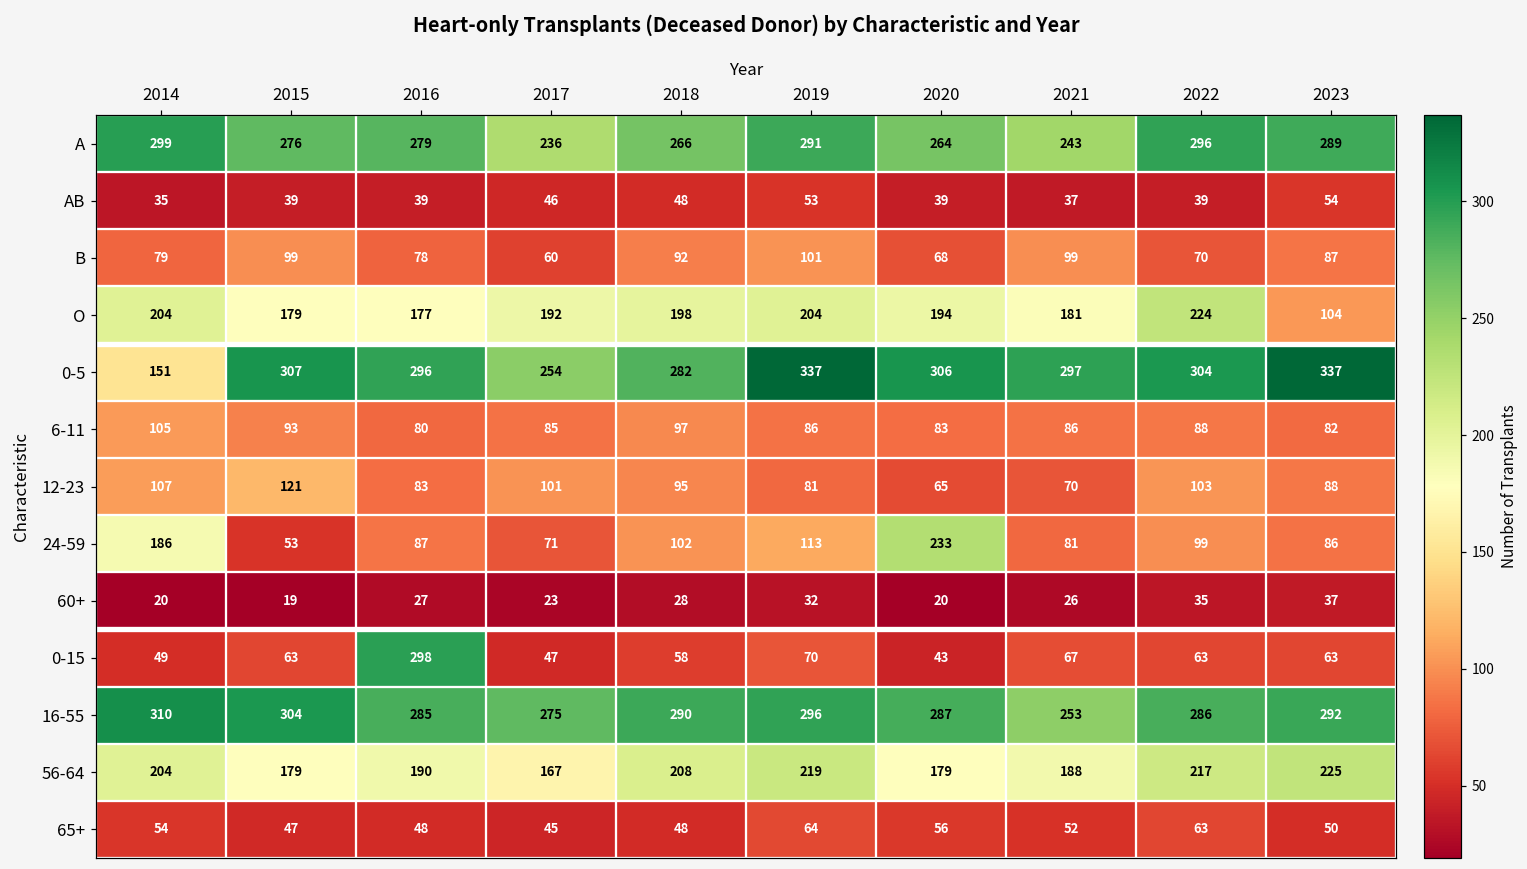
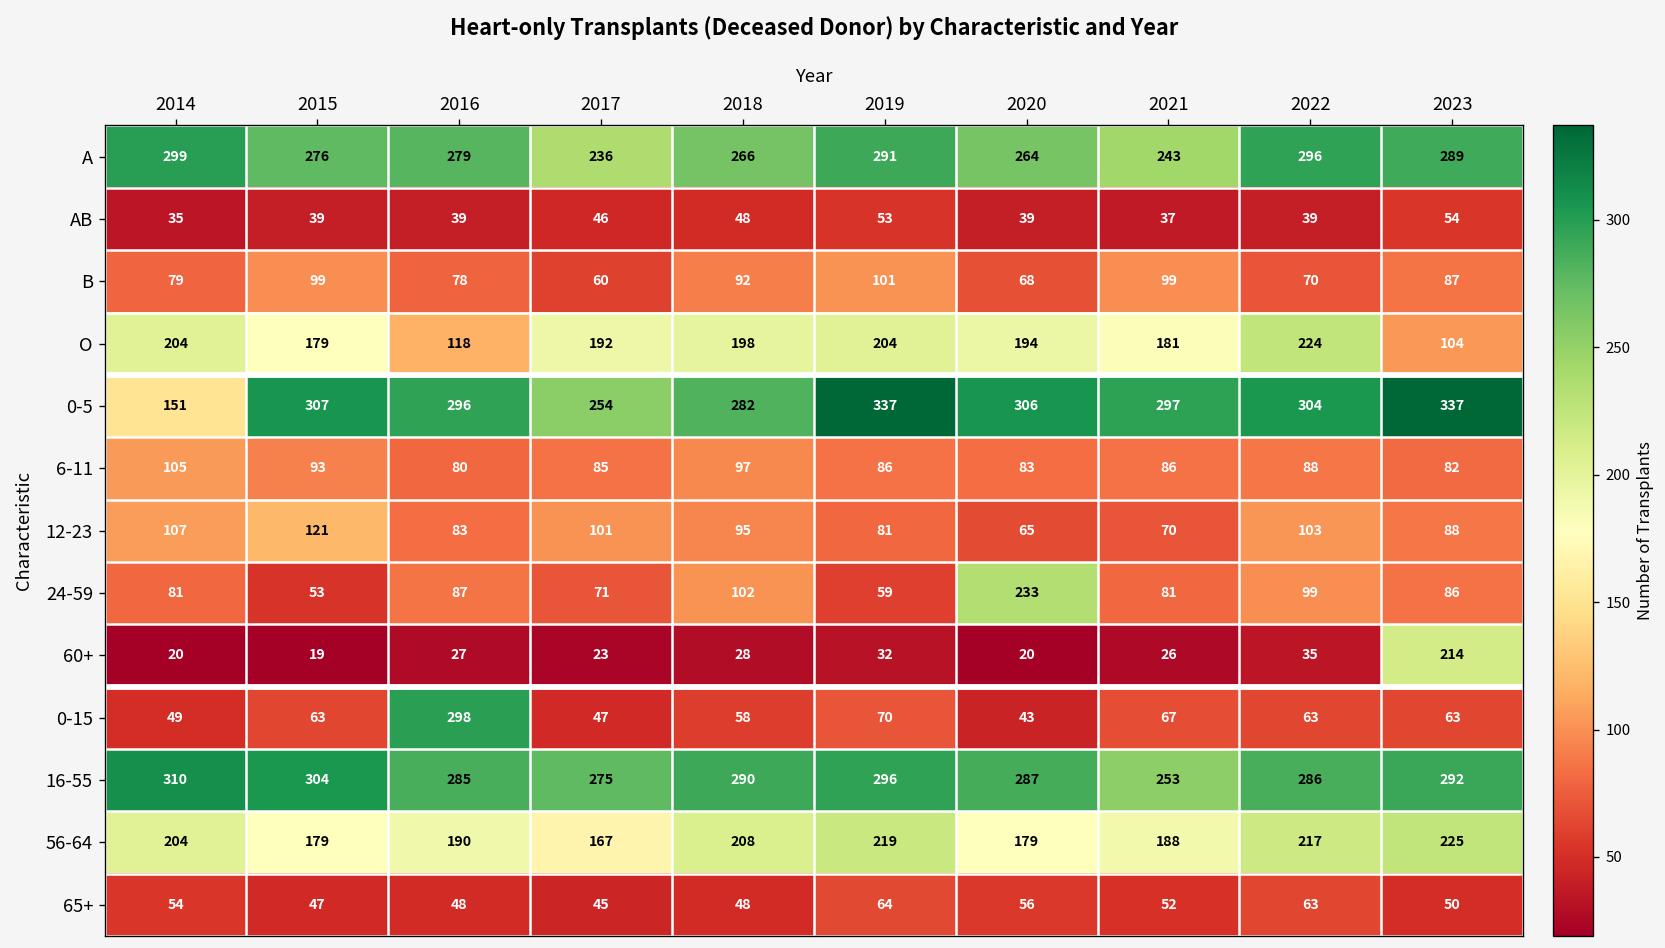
O, 2016: 177 -> 118
24-59, 2014: 186 -> 81
24-59, 2019: 113 -> 59
60+, 2023: 37 -> 214
